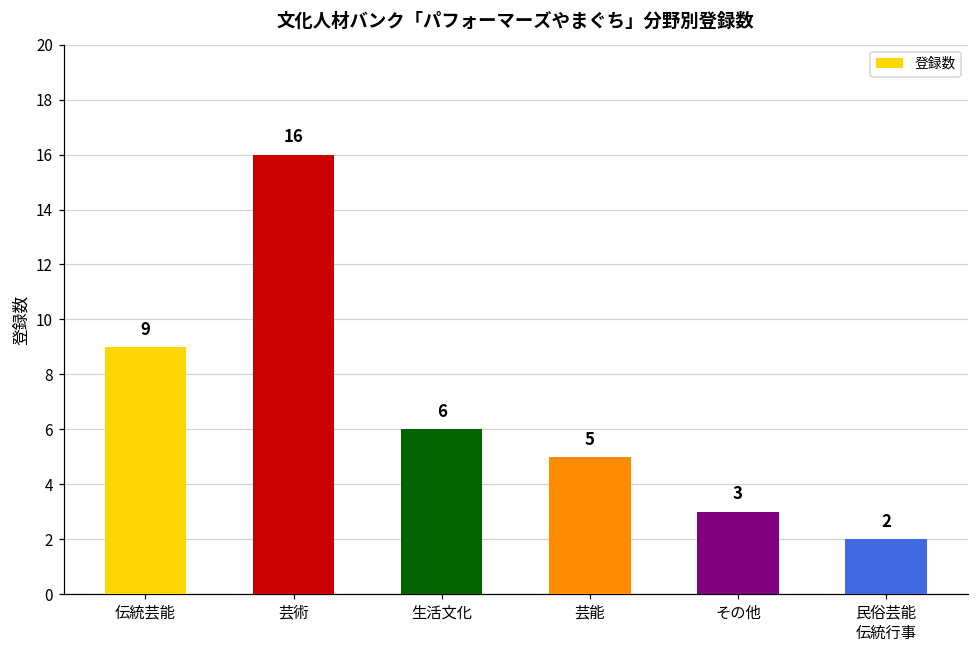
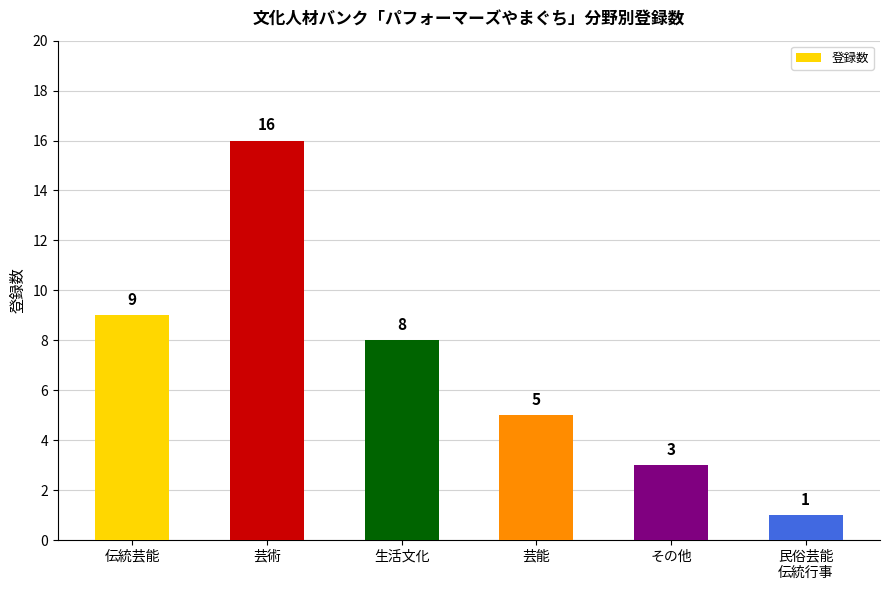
生活文化: 6 -> 8
民俗芸能 伝統行事: 2 -> 1
